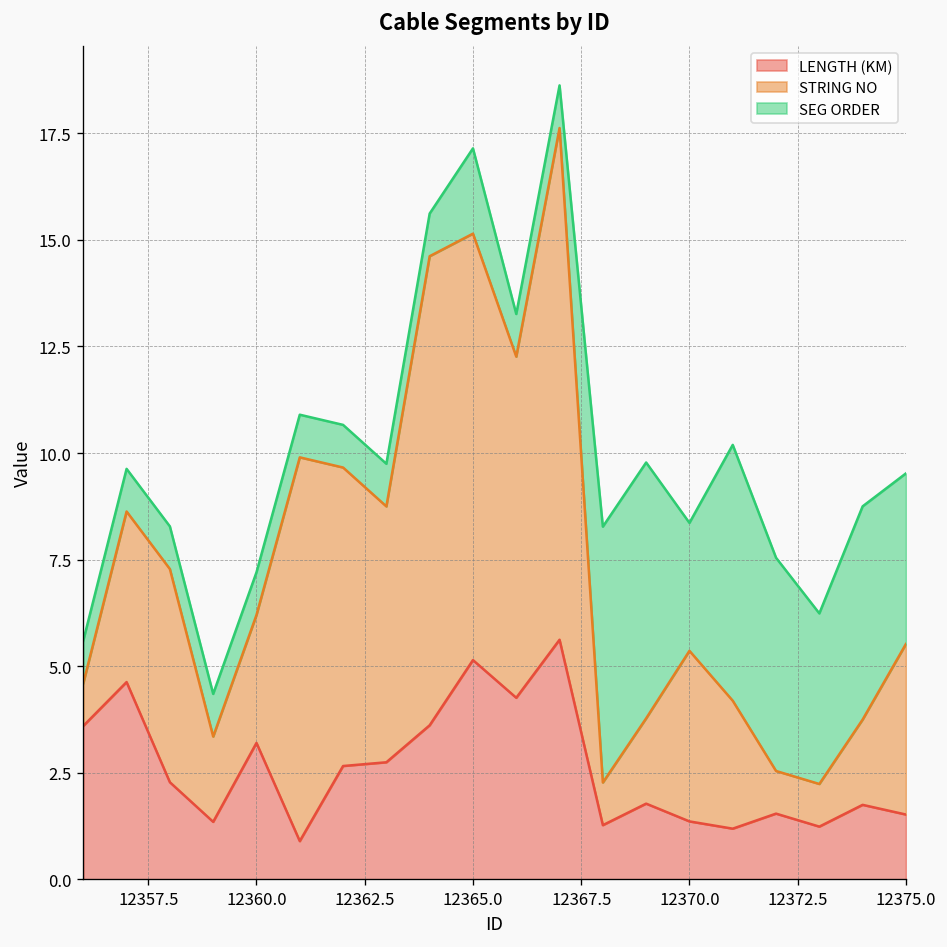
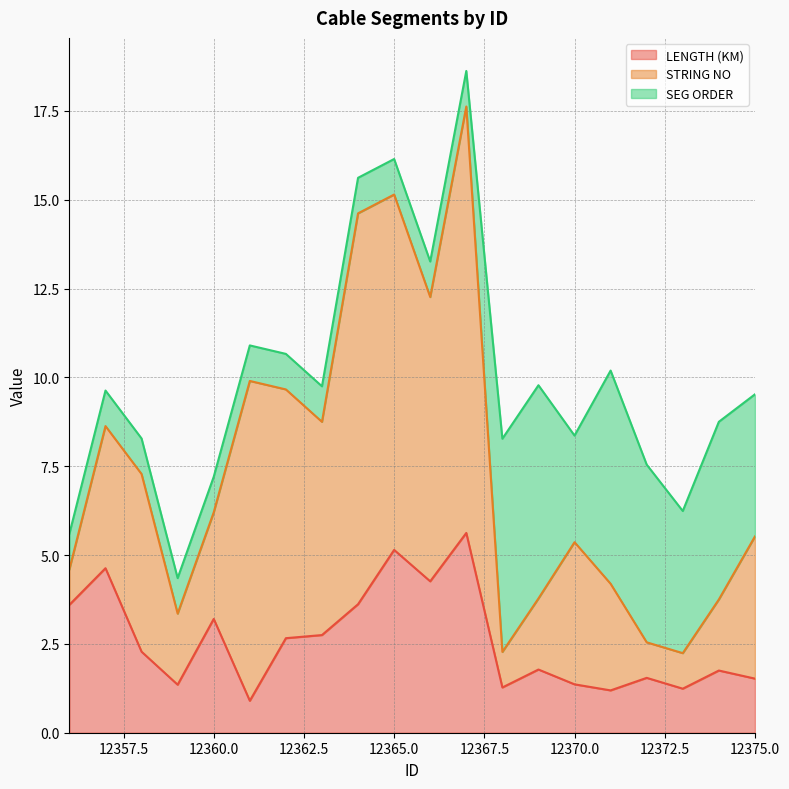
SEG ORDER, 12365.0: 2 -> 1
